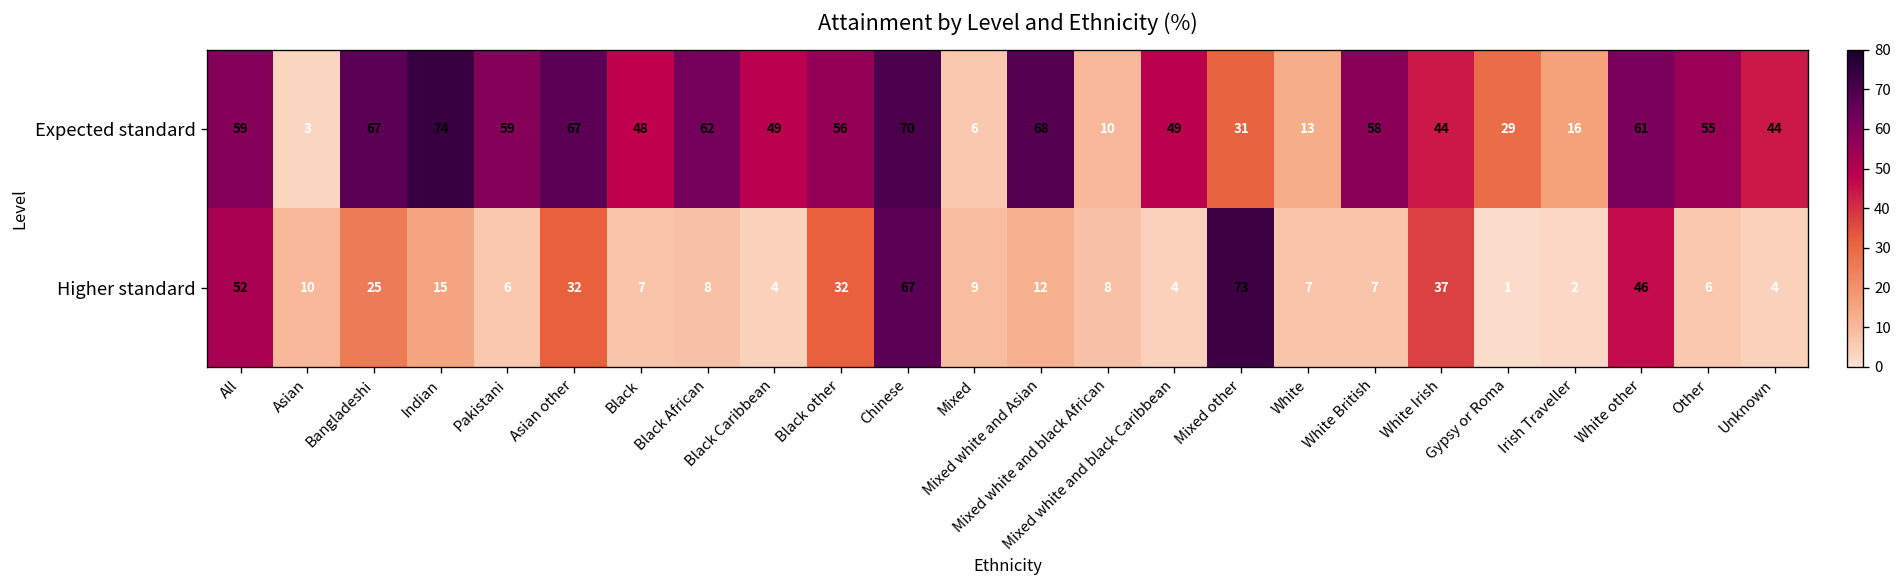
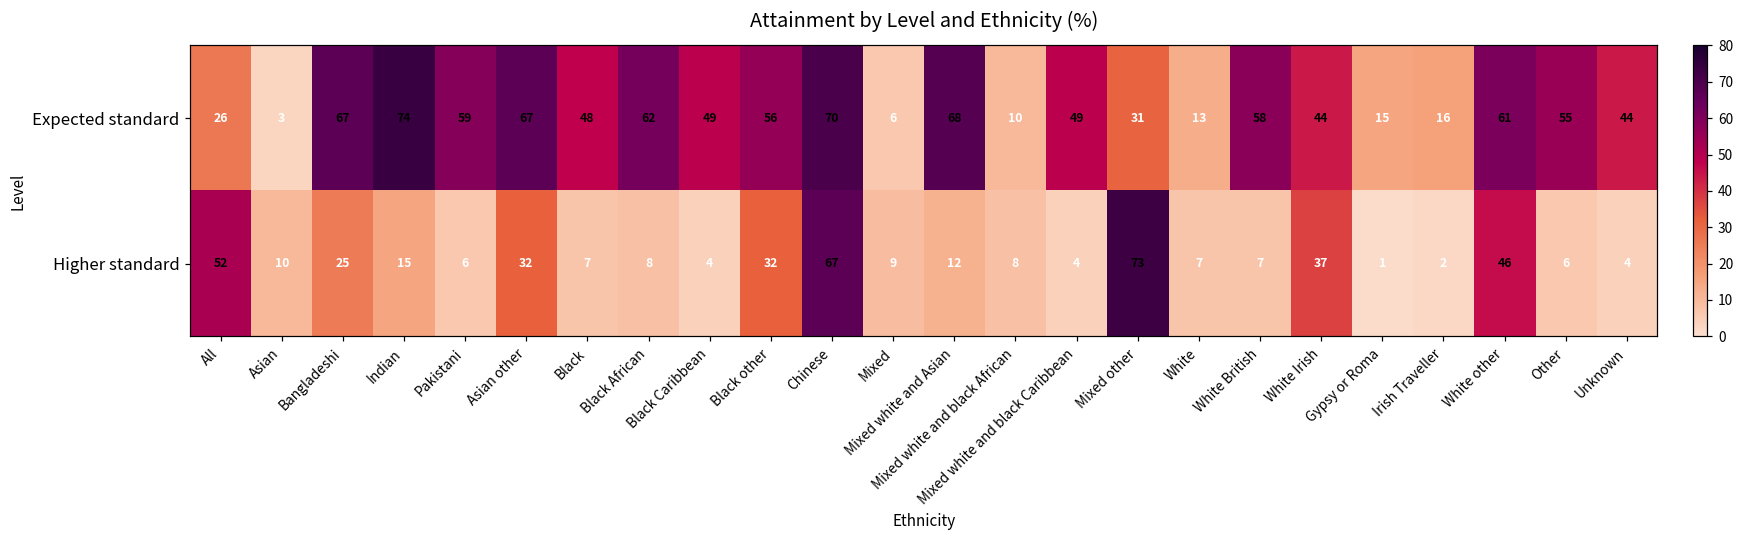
Expected standard, All: 59 -> 26
Expected standard, Gypsy or Roma: 29 -> 15
